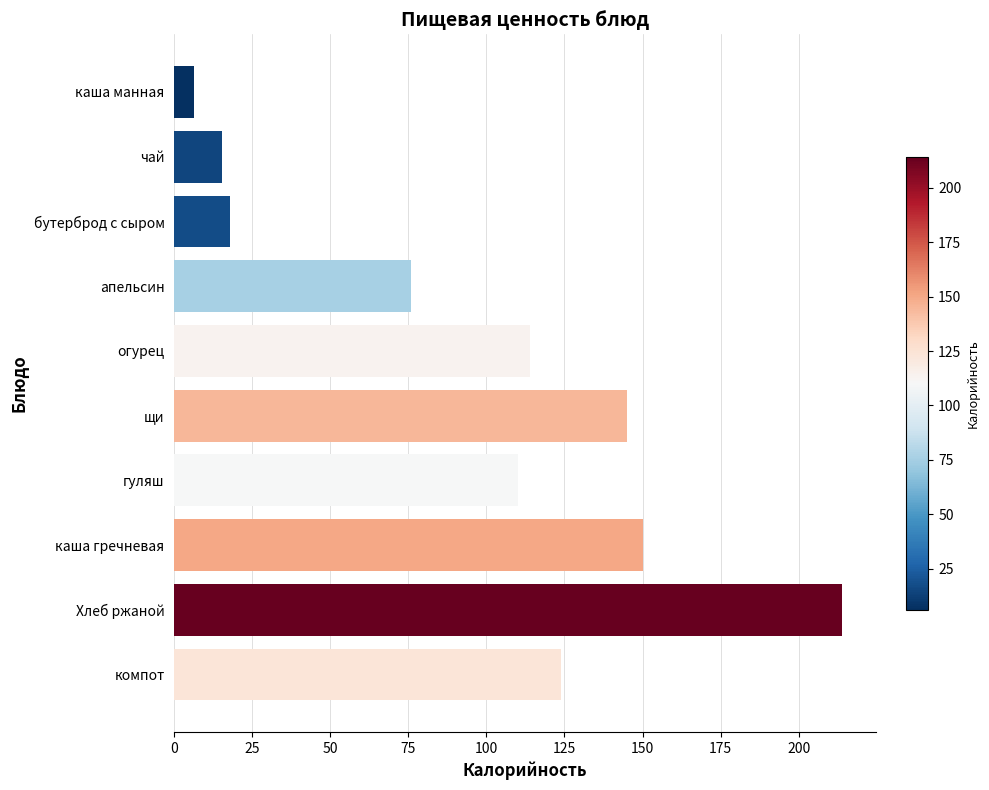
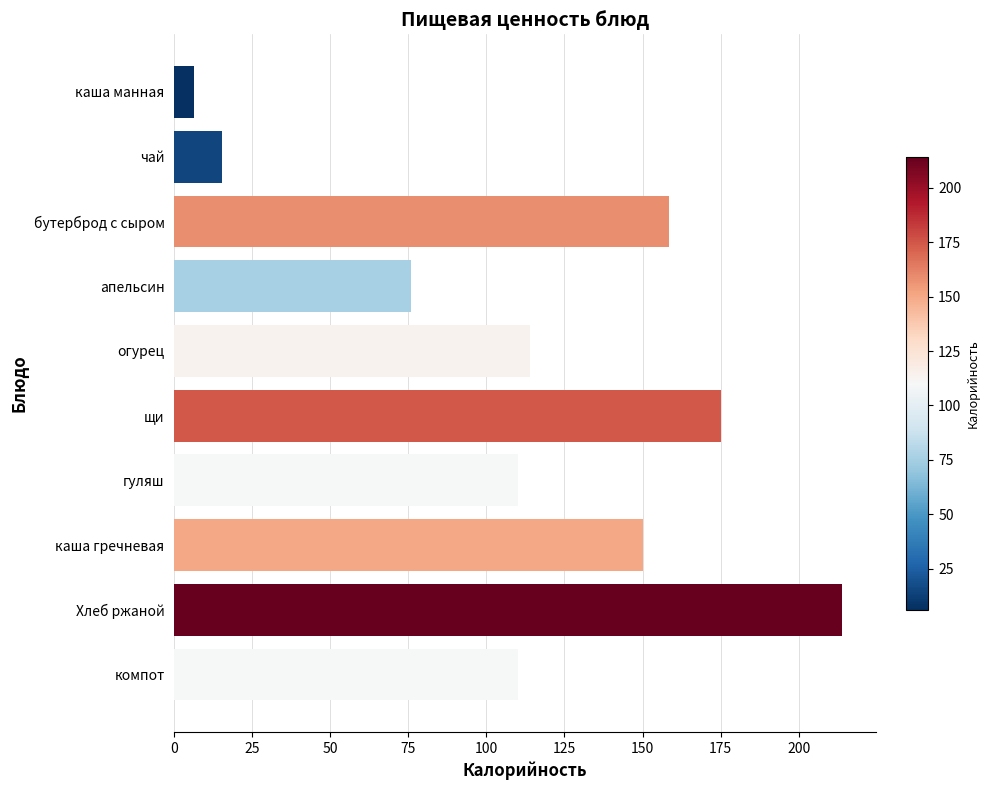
бутерброд с сыром: 18 -> 158
щи: 145 -> 175
компот: 124 -> 110
